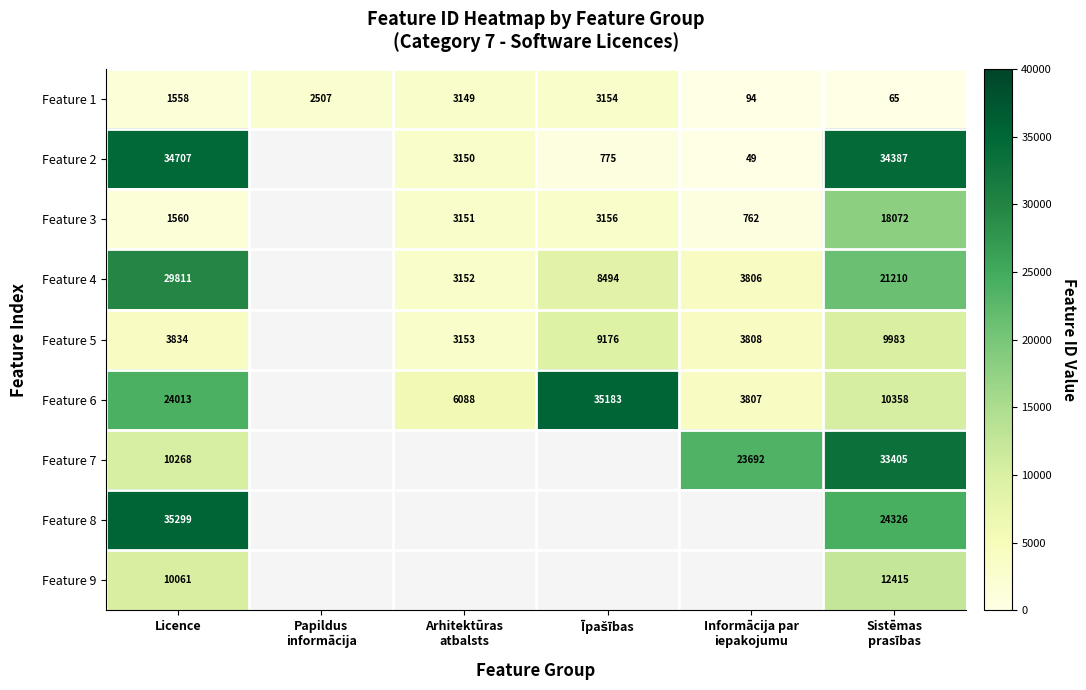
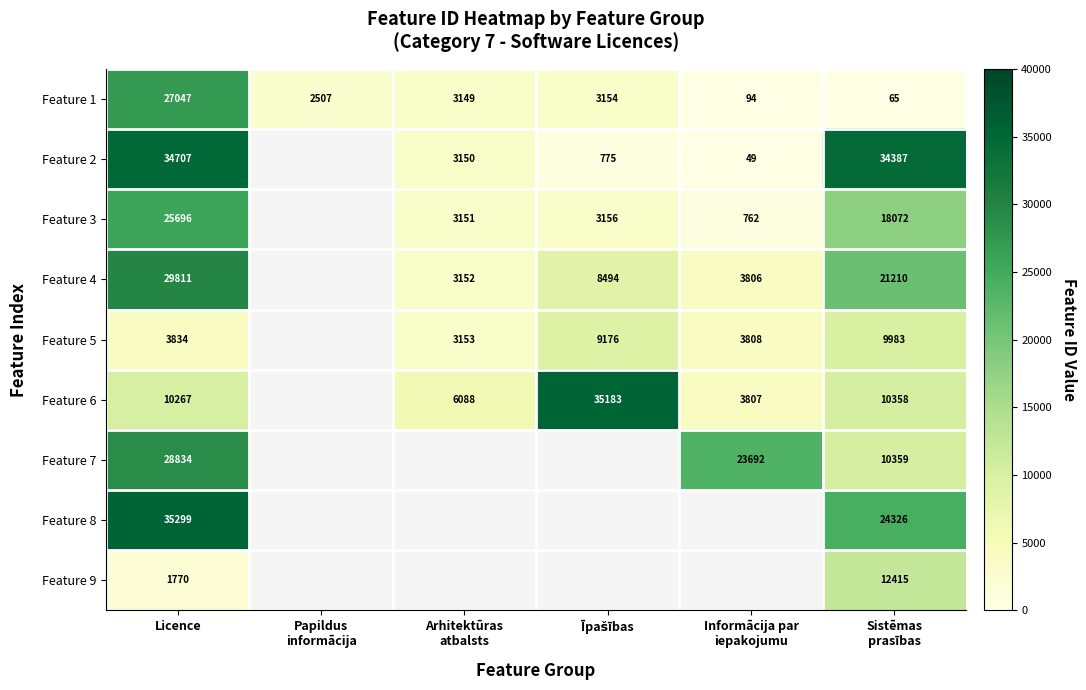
Feature 1, Licence: 1558 -> 27047
Feature 3, Licence: 1560 -> 25696
Feature 6, Licence: 24013 -> 10267
Feature 7, Licence: 10268 -> 28834
Feature 7, Sistēmas prasības: 33405 -> 10359
Feature 9, Licence: 10061 -> 1770
